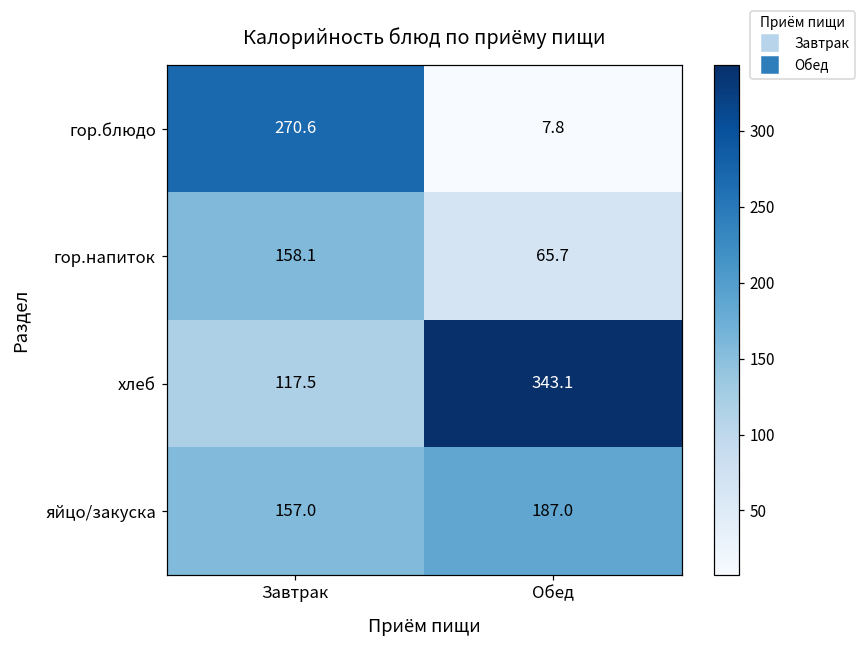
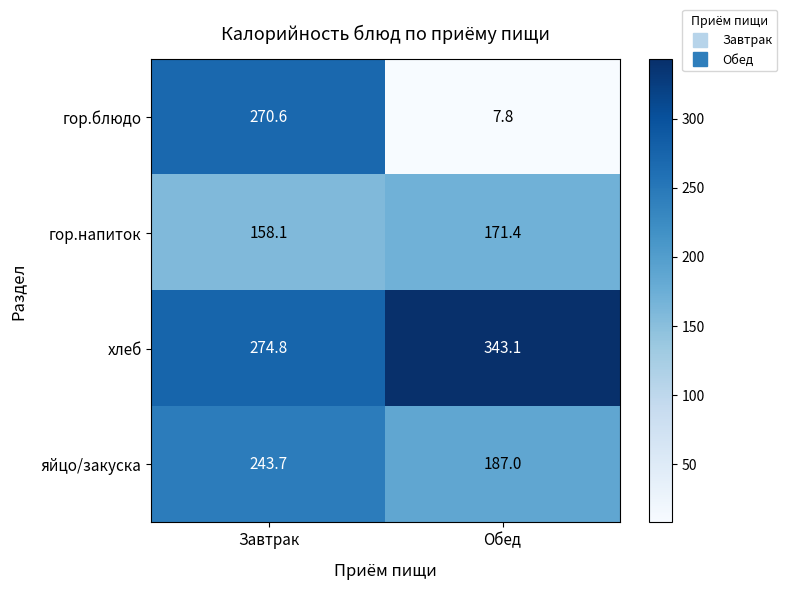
гор.напиток, Обед: 65.7 -> 171.4
хлеб, Завтрак: 117.5 -> 274.8
яйцо/закуска, Завтрак: 157.0 -> 243.7
